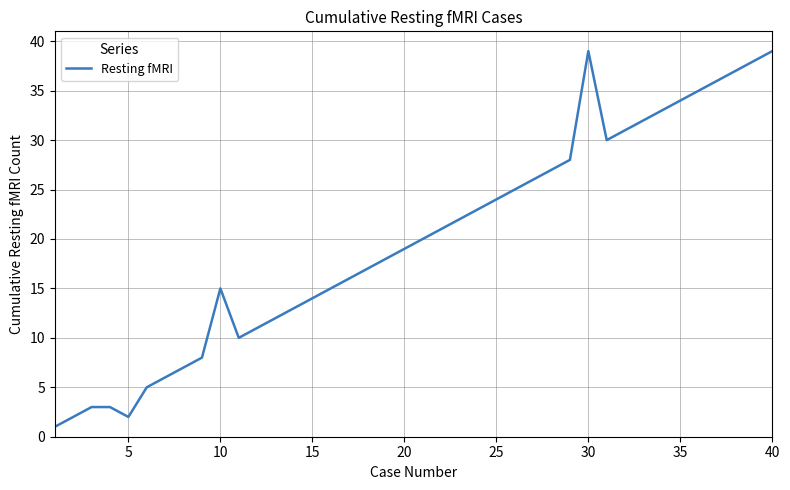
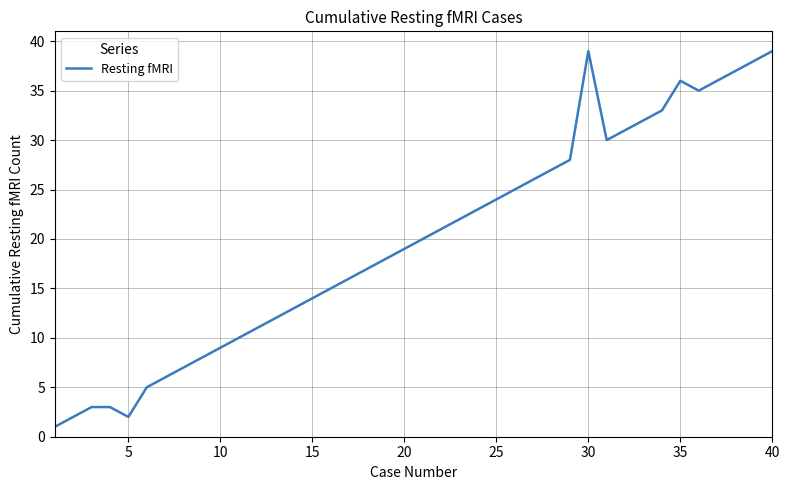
10: 15 -> 9
35: 34 -> 36
